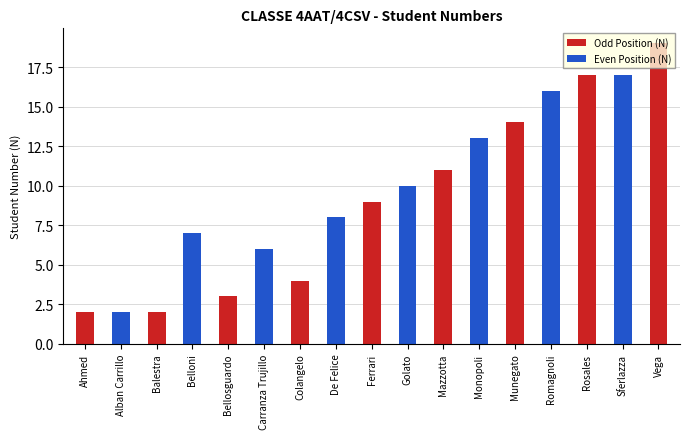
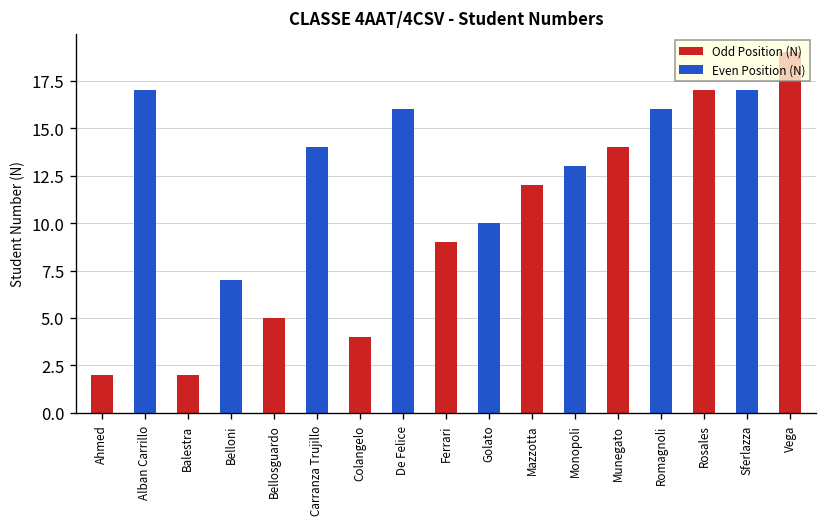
Even Position (N), Alban Carrillo: 2 -> 17
Odd Position (N), Bellosguardo: 3 -> 5
Even Position (N), Carranza Trujillo: 6 -> 14
Even Position (N), De Felice: 8 -> 16
Odd Position (N), Mazzotta: 11 -> 12
